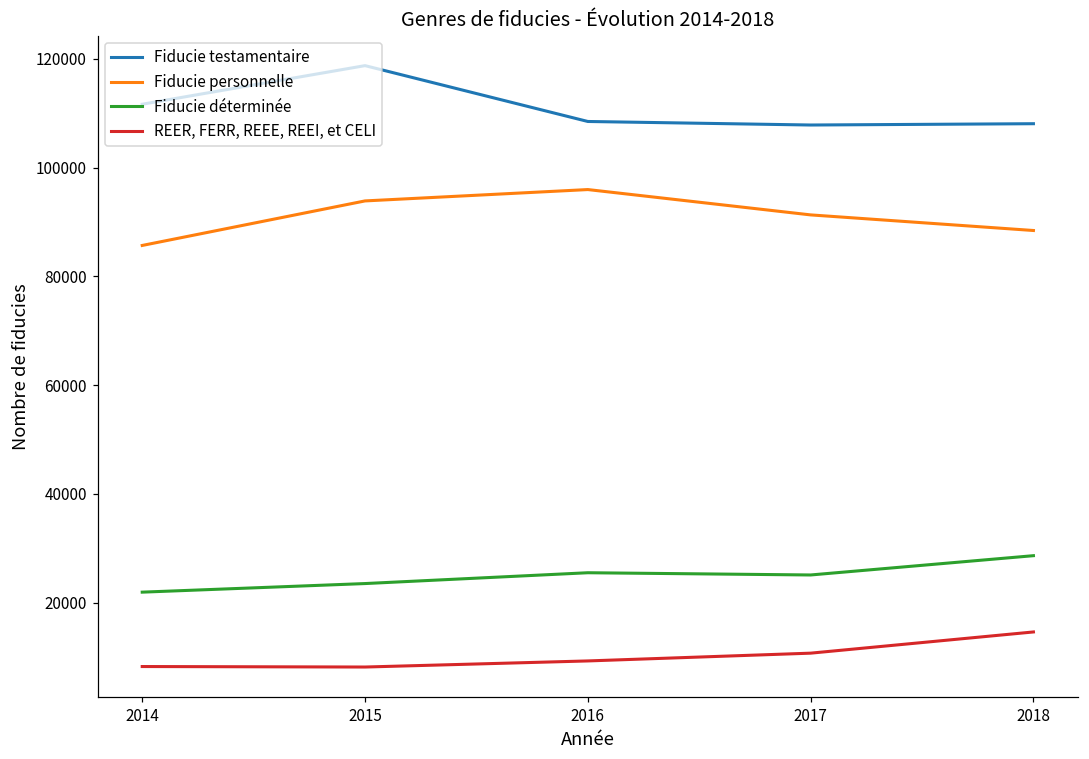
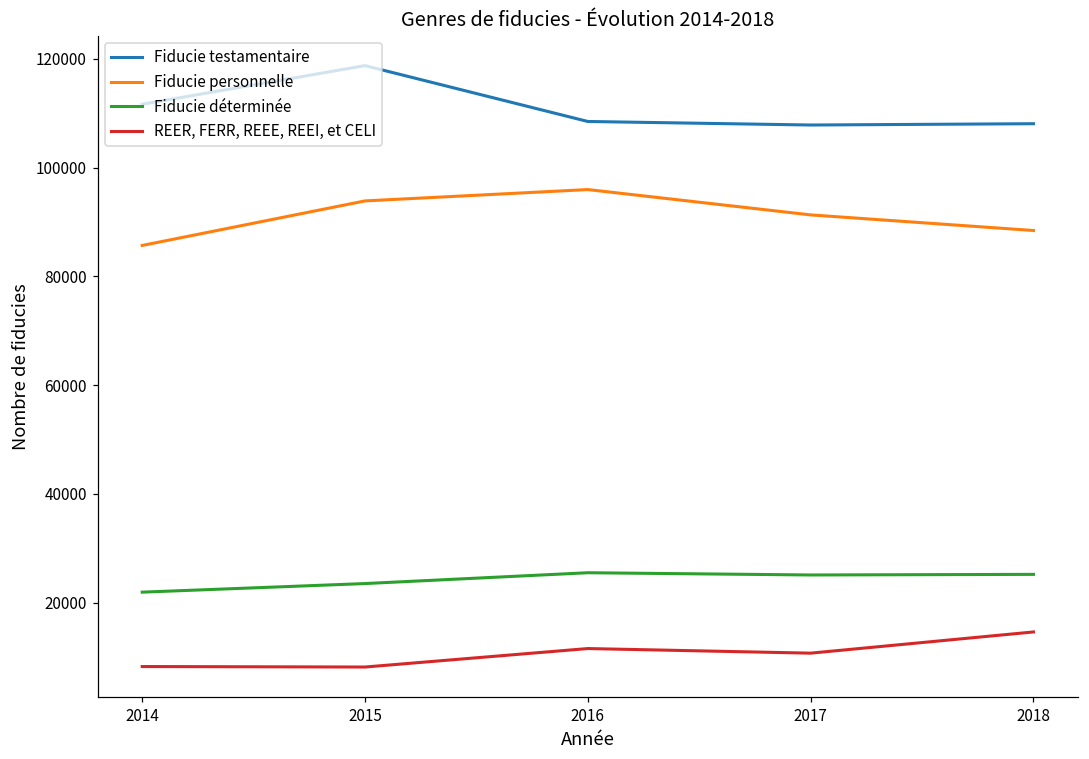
REER, FERR, REEE, REEI, et CELI, 2016: 9000 -> 12000
Fiducie déterminée, 2018: 29000 -> 25000
